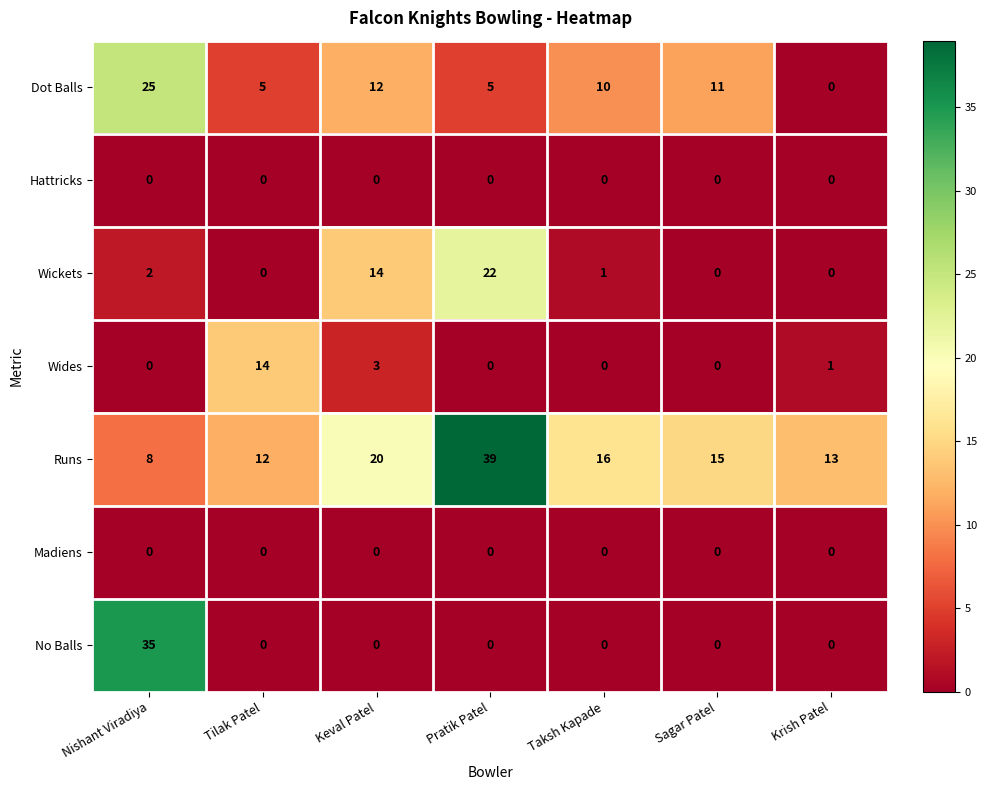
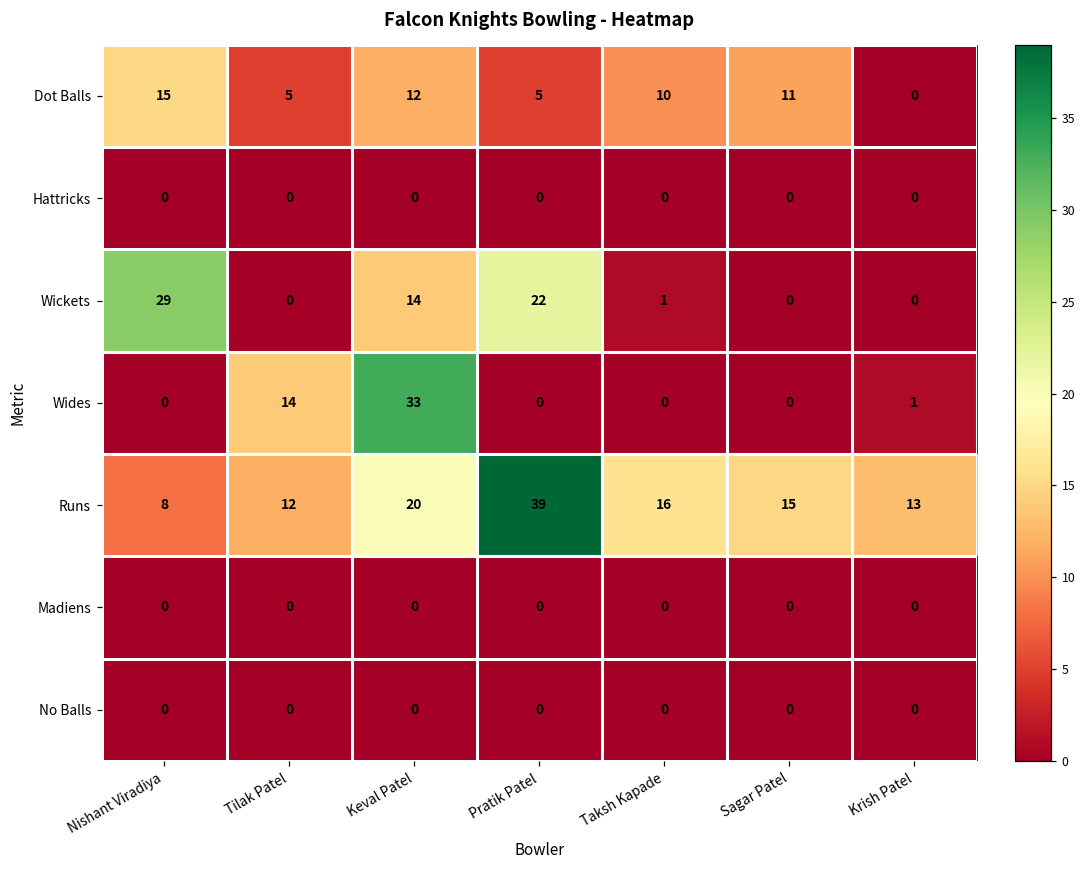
Dot Balls, Nishant Viradiya: 25 -> 15
Wickets, Nishant Viradiya: 2 -> 29
Wides, Keval Patel: 3 -> 33
No Balls, Nishant Viradiya: 35 -> 0
